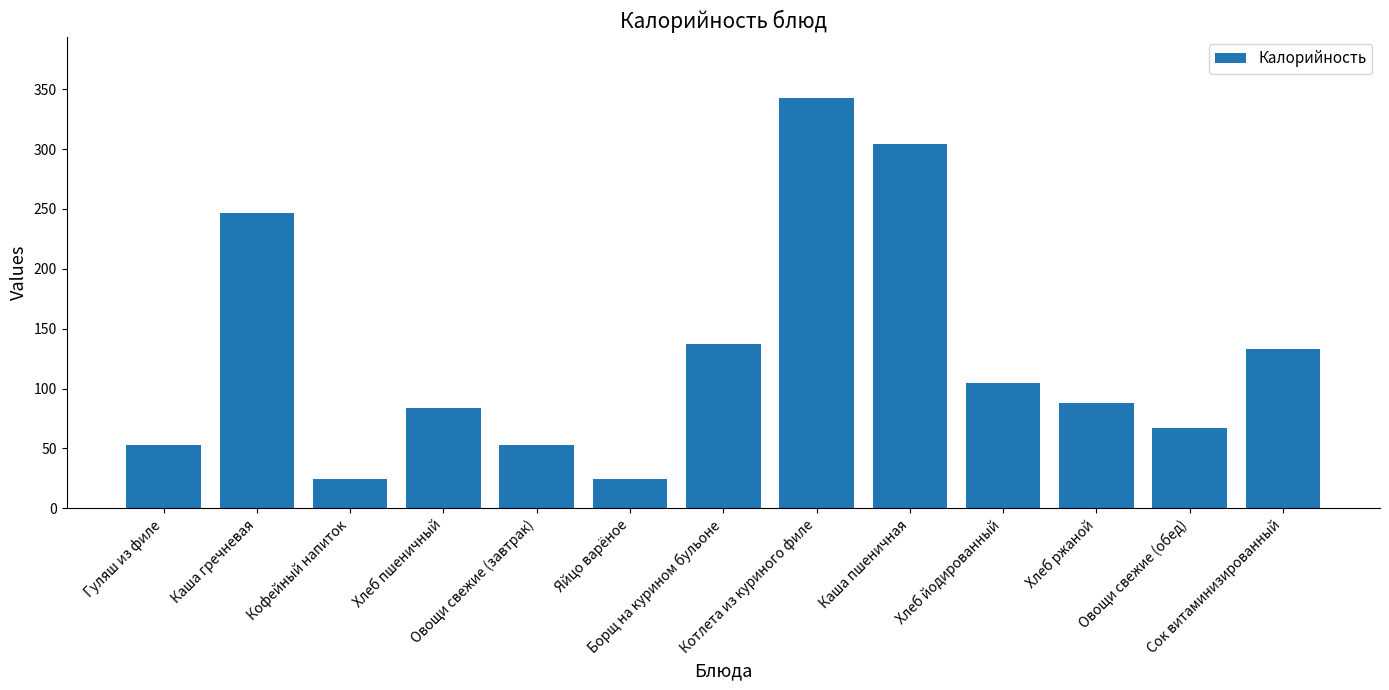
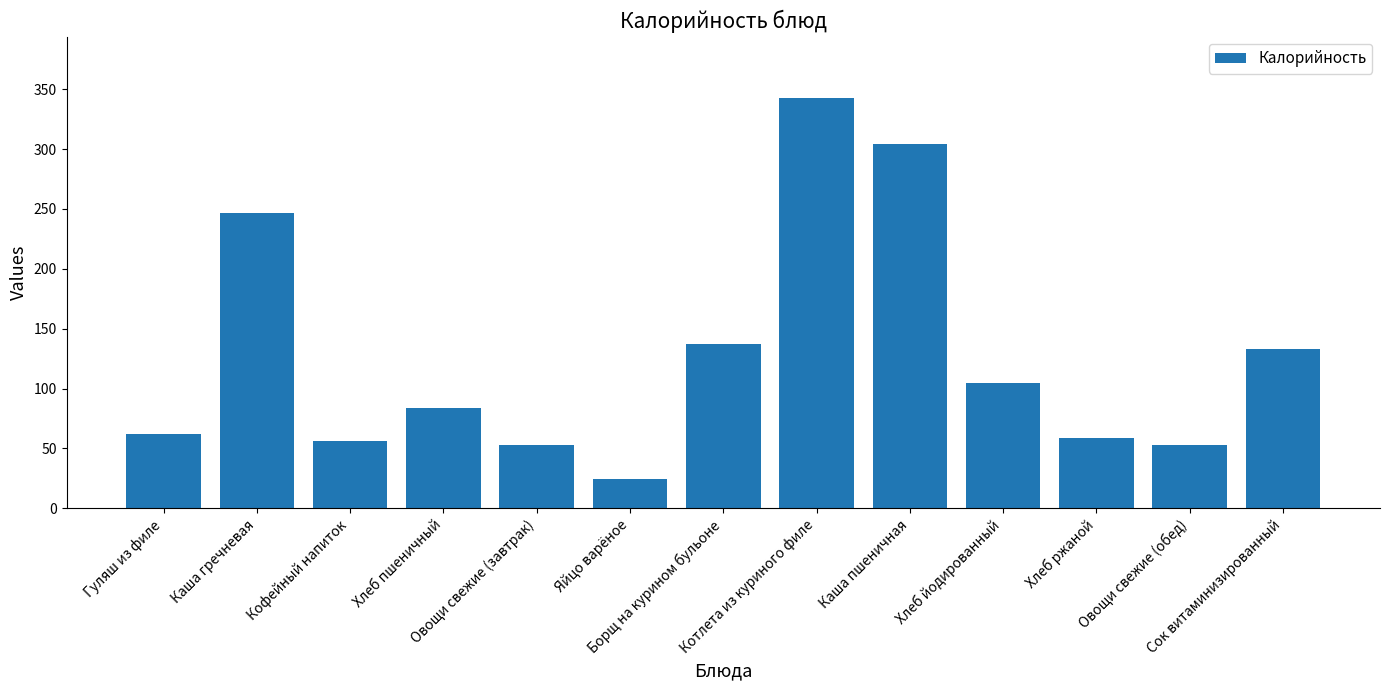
Гуляш из филе: 53 -> 62
Кофейный напиток: 24 -> 56
Хлеб ржаной: 88 -> 59
Овощи свежие (обед): 67 -> 53
